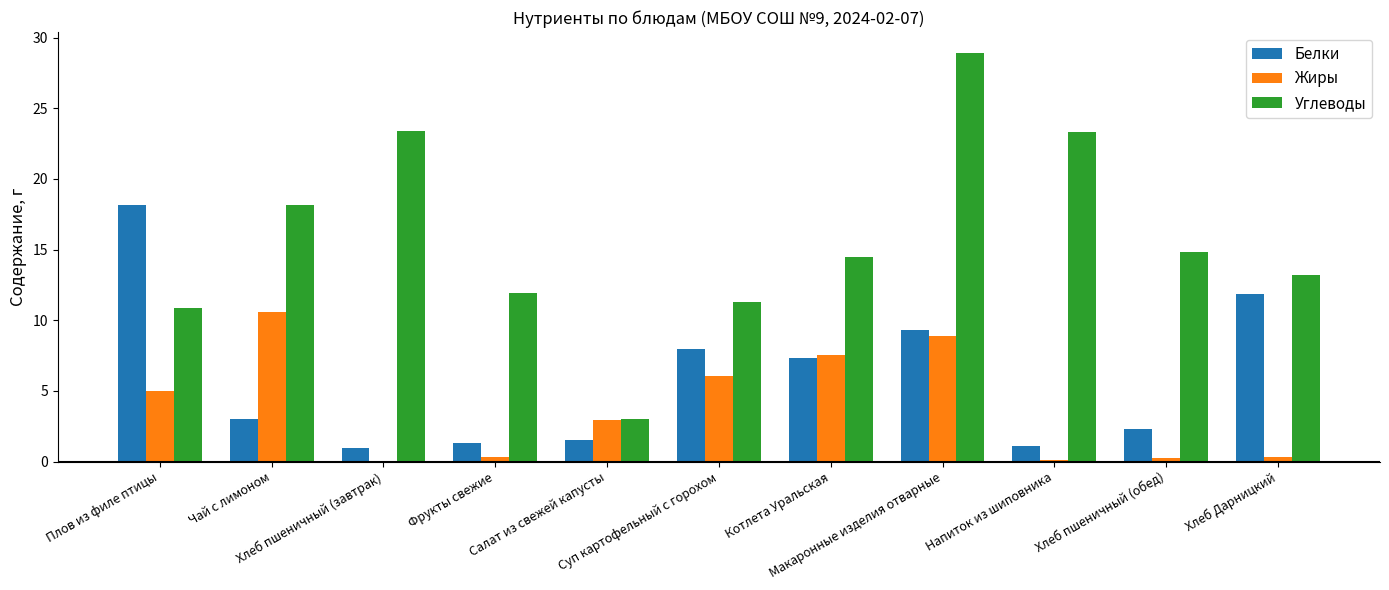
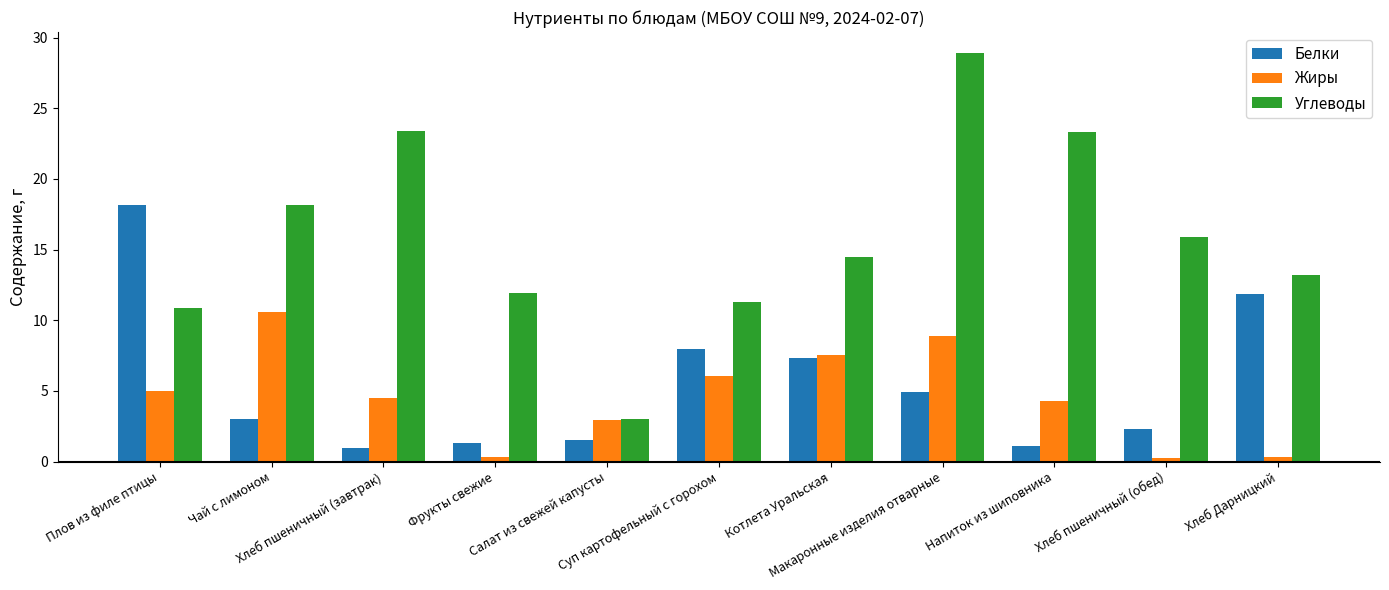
Жиры, Хлеб пшеничный (завтрак): 0.0 -> 4.5
Белки, Макаронные изделия отварные: 9.3 -> 4.9
Жиры, Напиток из шиповника: 0.1 -> 4.3
Углеводы, Хлеб пшеничный (обед): 14.8 -> 15.9
